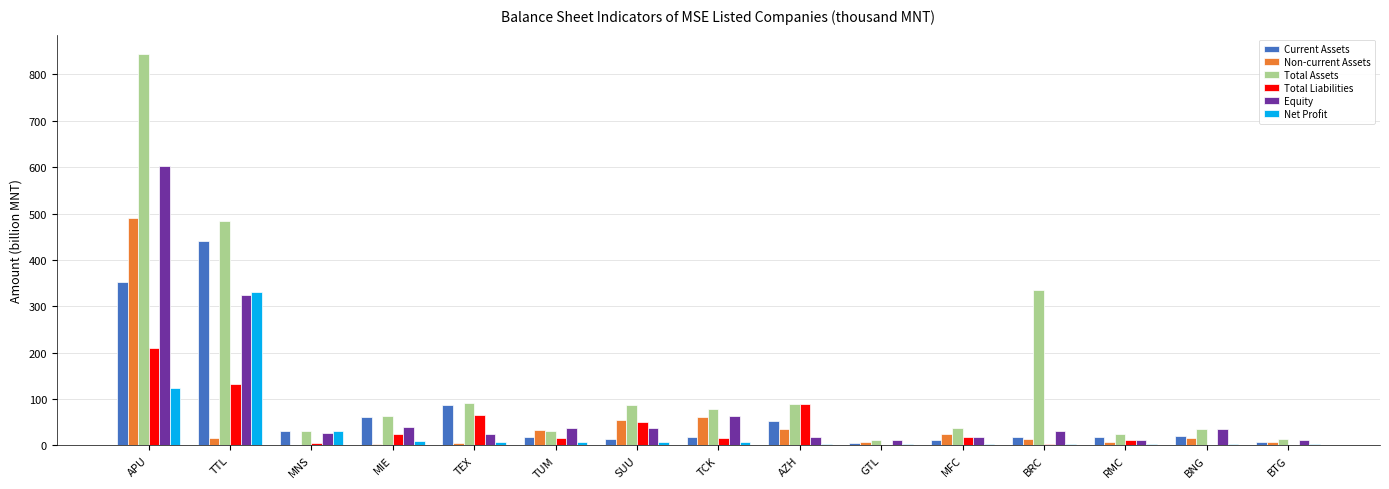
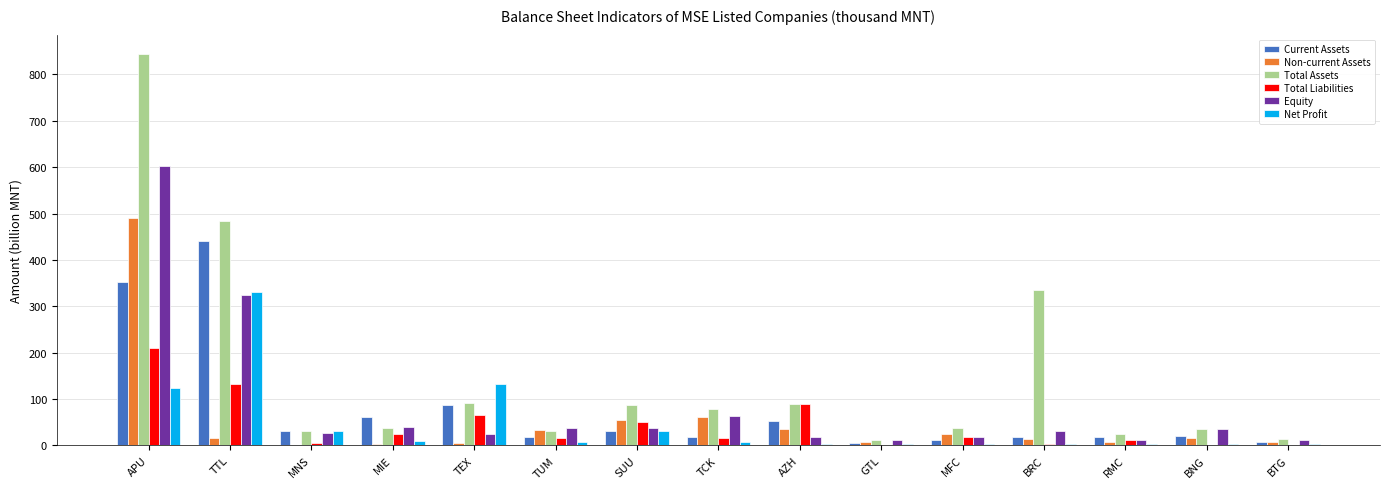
Total Assets, MIE: 60 -> 40
Net Profit, TEX: 10 -> 130
Current Assets, SUU: 10 -> 30
Net Profit, SUU: 10 -> 30
